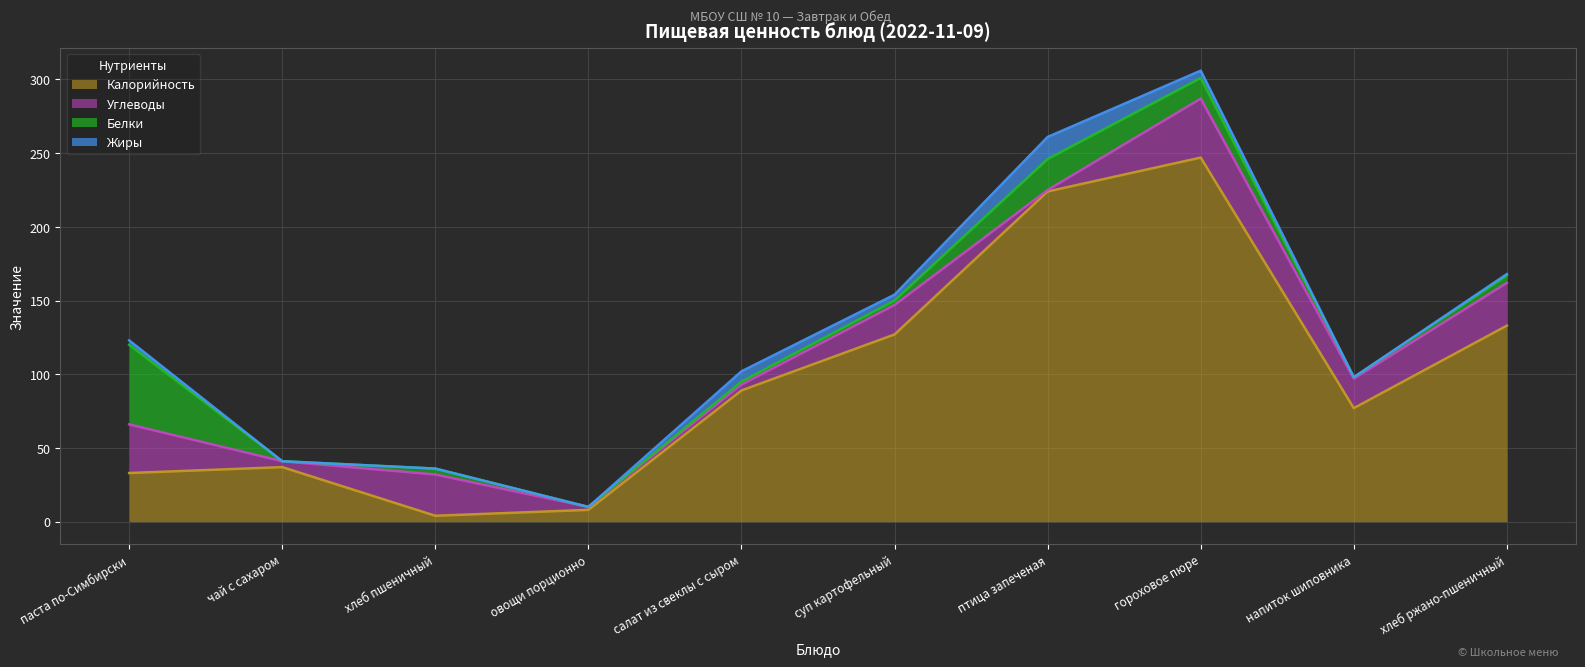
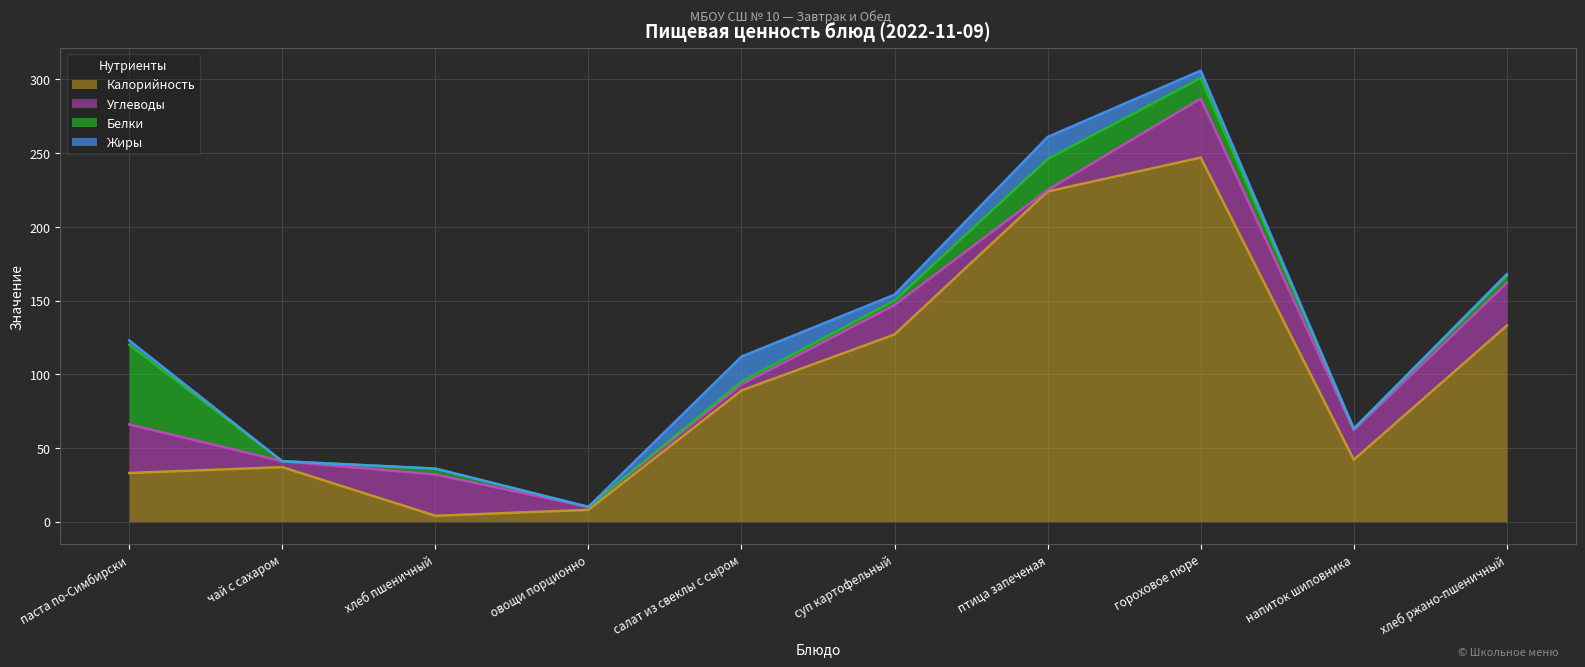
Жиры, салат из свеклы с сыром: 7 -> 17
Калорийность, напиток шиповника: 77 -> 42
